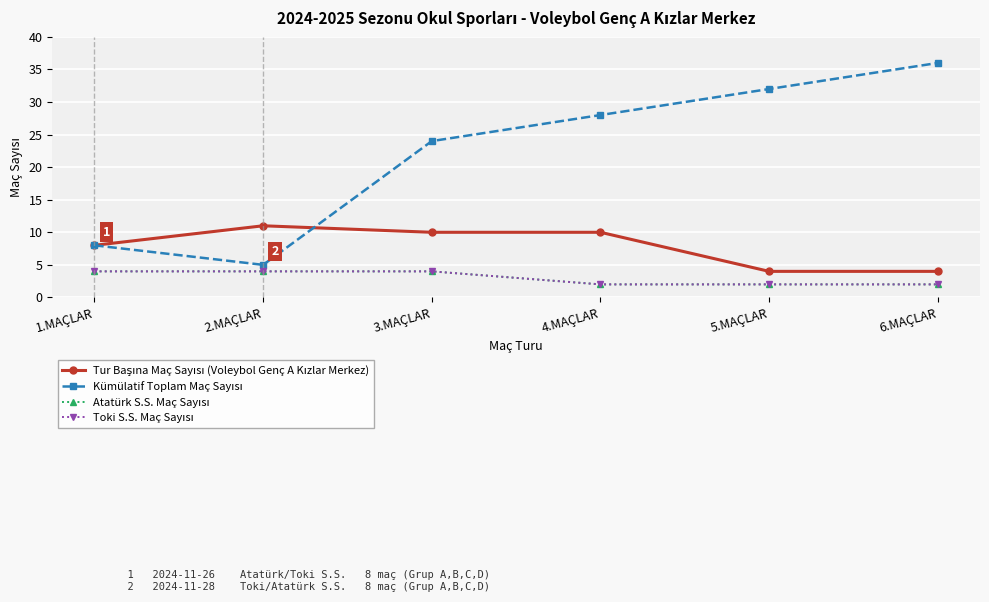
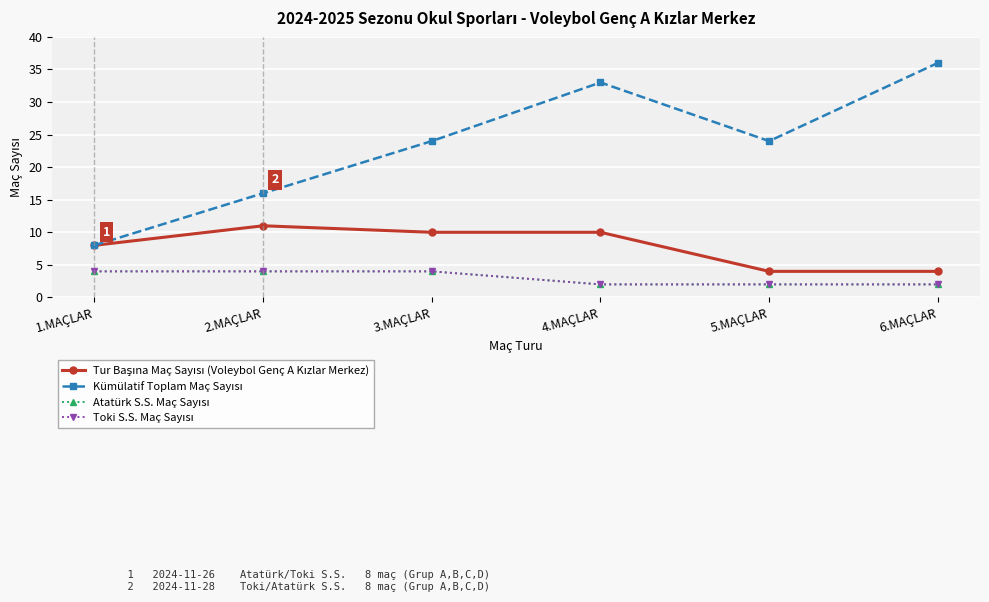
Kümülatif Toplam Maç Sayısı, 2.MAÇLAR: 5 -> 16
Kümülatif Toplam Maç Sayısı, 4.MAÇLAR: 28 -> 33
Kümülatif Toplam Maç Sayısı, 5.MAÇLAR: 32 -> 24
